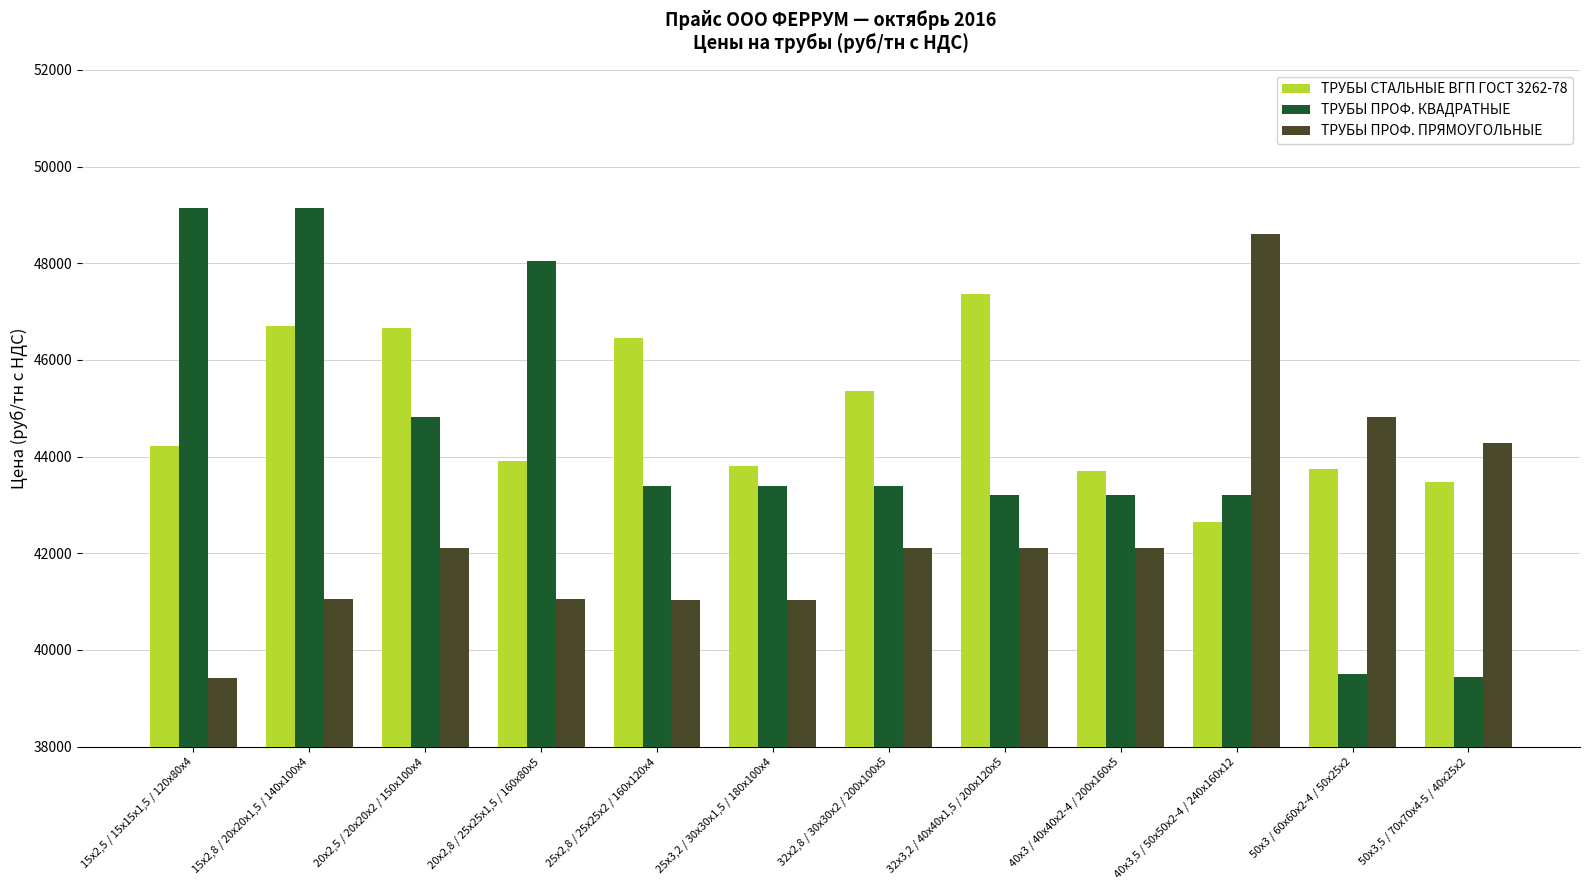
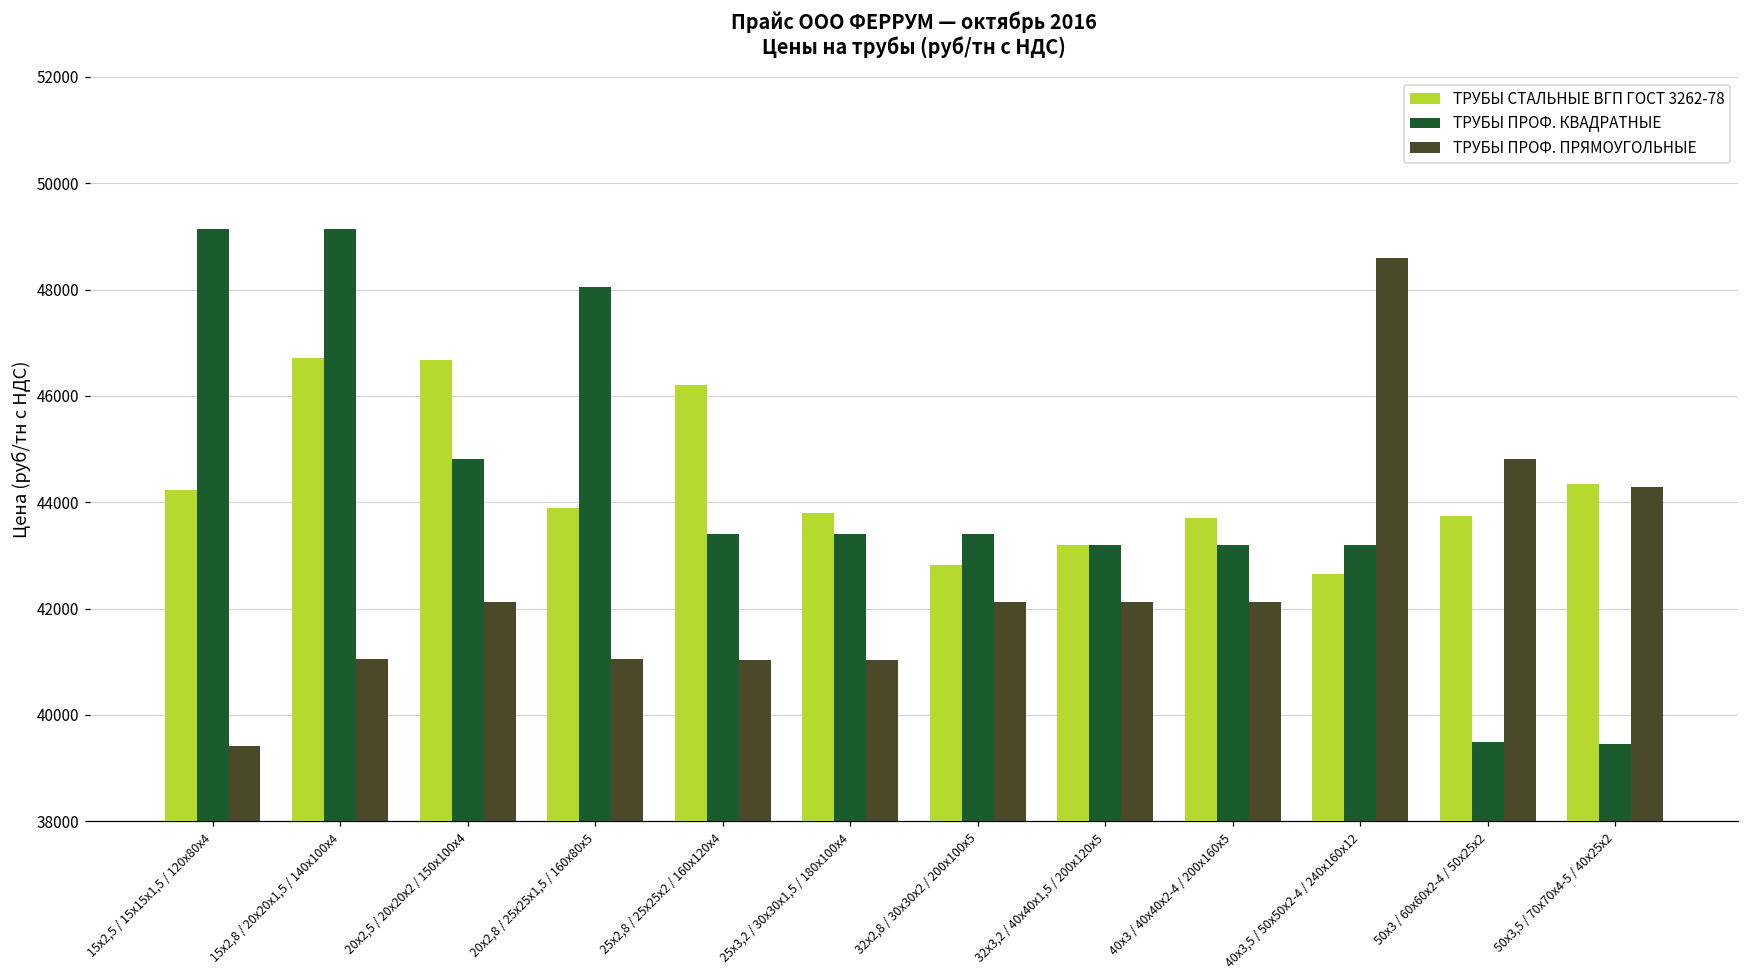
ТРУБЫ СТАЛЬНЫЕ ВГП ГОСТ 3262-78, 25х2,8 / 25х25х2 / 160х120х4: 46500 -> 46200
ТРУБЫ СТАЛЬНЫЕ ВГП ГОСТ 3262-78, 32х2,8 / 30х30х2 / 200х100х5: 45400 -> 42800
ТРУБЫ СТАЛЬНЫЕ ВГП ГОСТ 3262-78, 32х3,2 / 40х40х1,5 / 200х120х5: 47400 -> 43200
ТРУБЫ СТАЛЬНЫЕ ВГП ГОСТ 3262-78, 50х3,5 / 70х70х4-5 / 40х25х2: 43500 -> 44300
